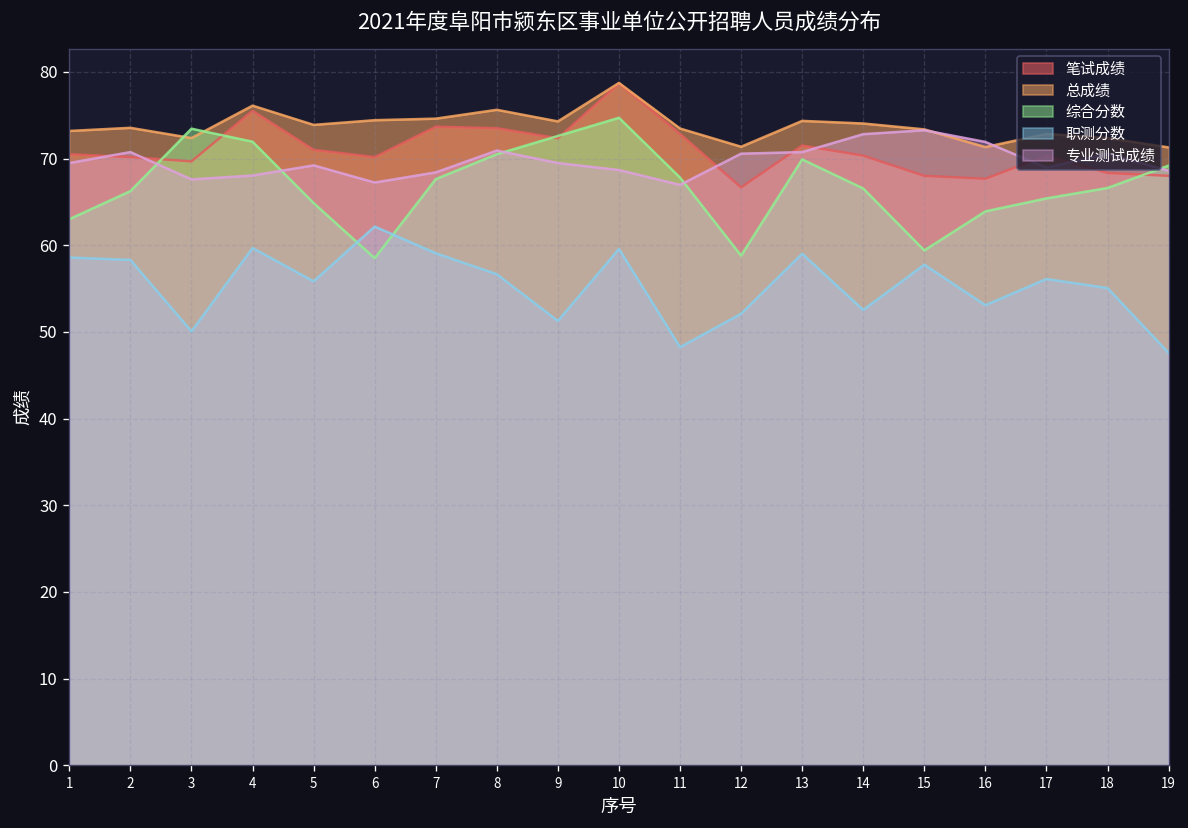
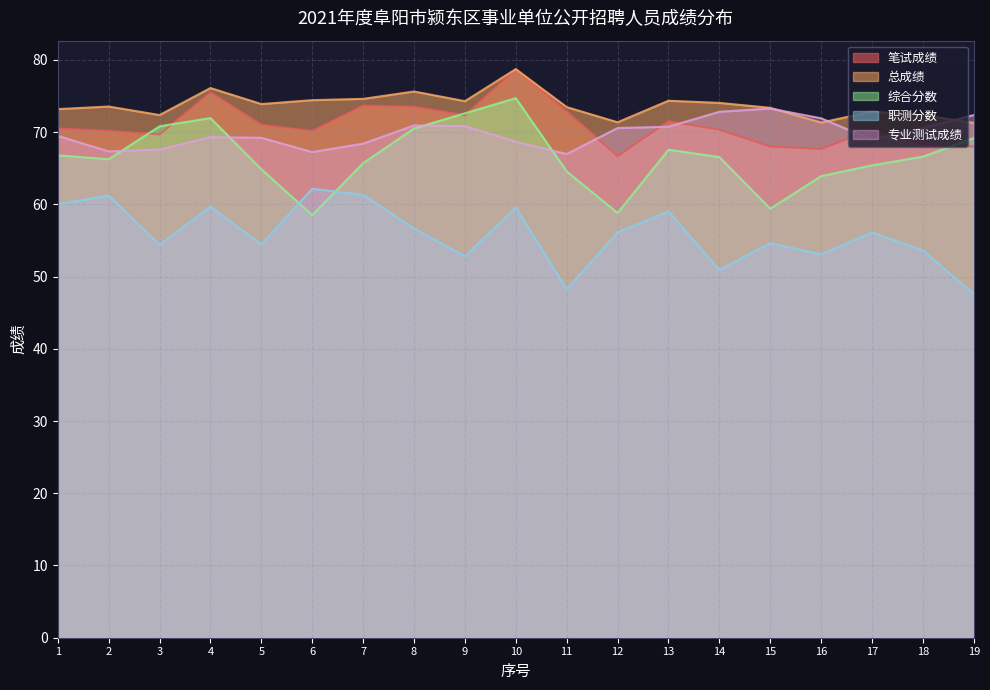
综合分数, 1: 63 -> 67
职测分数, 1: 59 -> 60
职测分数, 2: 58 -> 61
专业测试成绩, 2: 71 -> 67
综合分数, 3: 73 -> 71
职测分数, 3: 50 -> 54
专业测试成绩, 4: 68 -> 69
职测分数, 5: 56 -> 54
综合分数, 7: 68 -> 66
职测分数, 7: 59 -> 61
职测分数, 9: 51 -> 53
专业测试成绩, 9: 69 -> 71
综合分数, 11: 68 -> 65
职测分数, 12: 52 -> 56
综合分数, 13: 70 -> 68
职测分数, 14: 53 -> 51
职测分数, 15: 58 -> 55
职测分数, 18: 55 -> 54
专业测试成绩, 19: 69 -> 72
